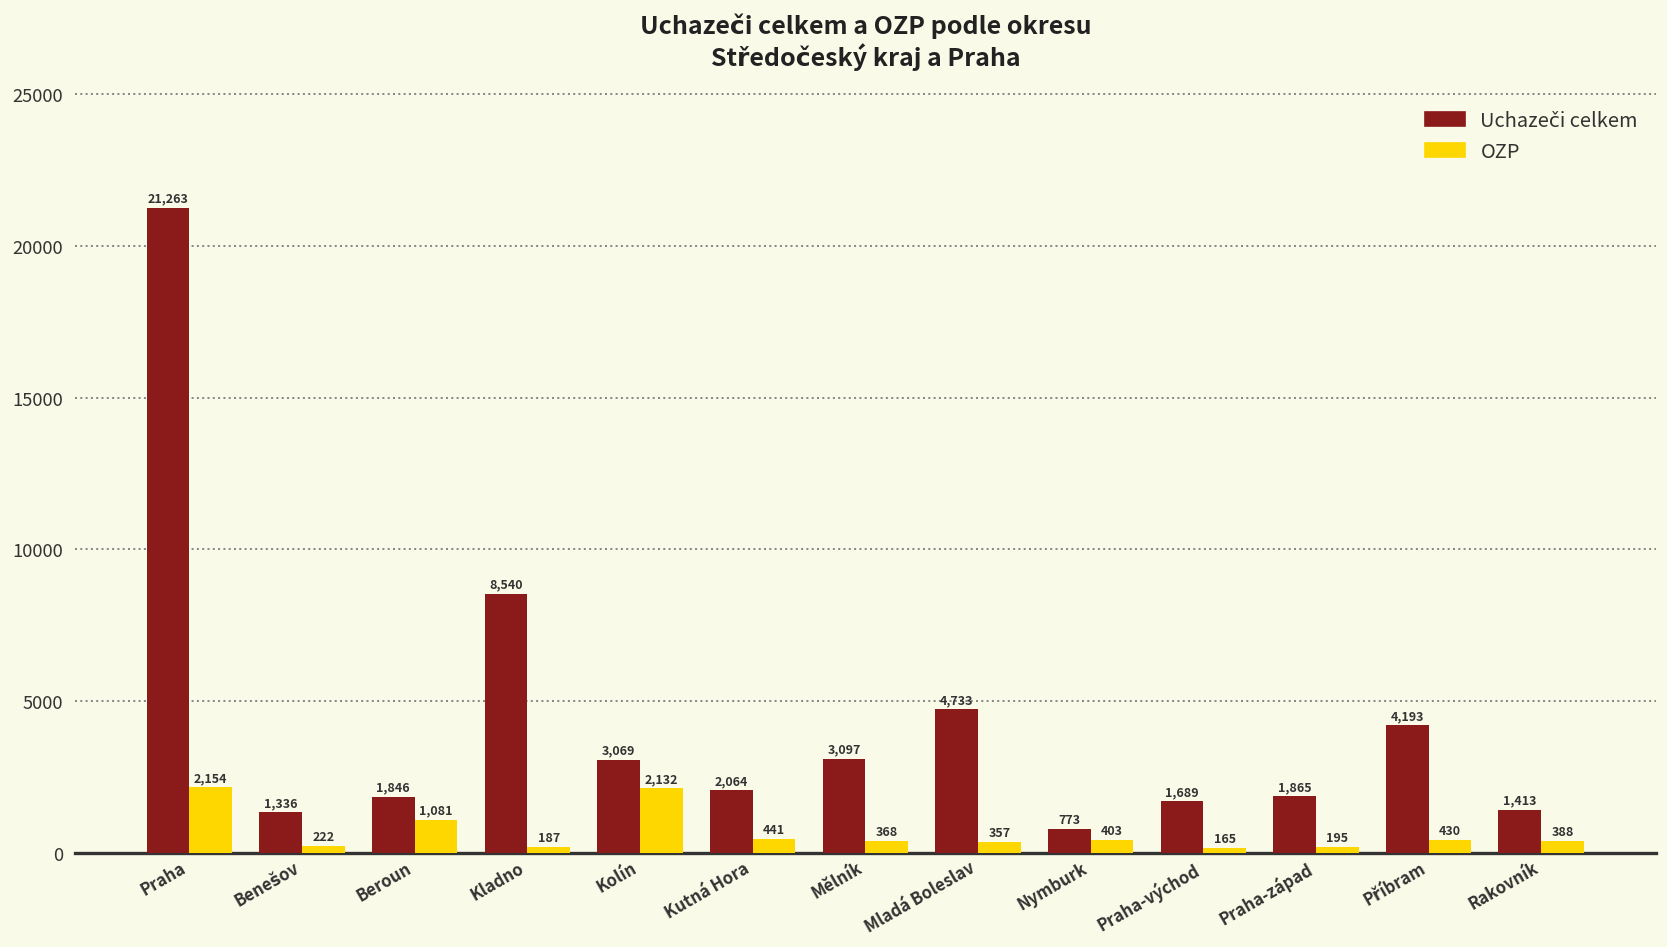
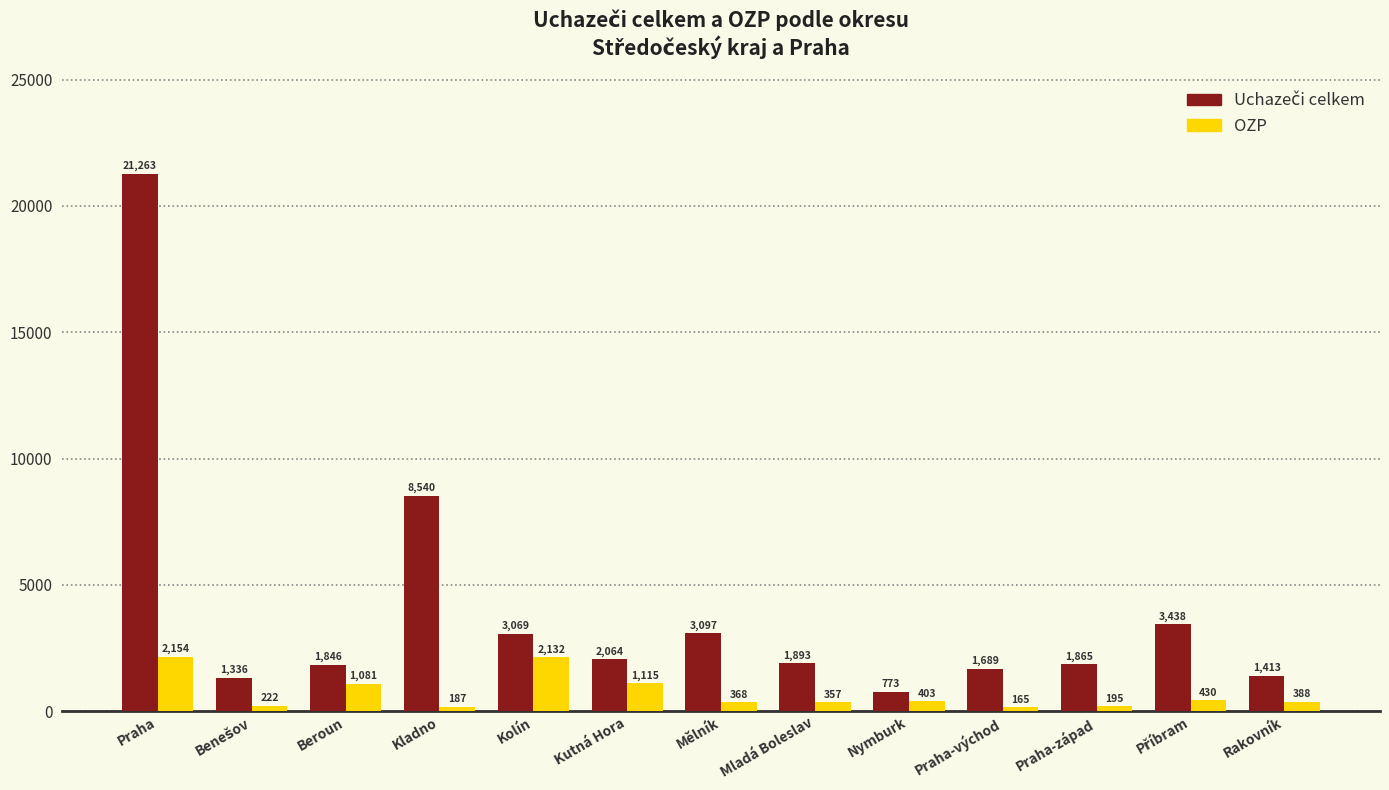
OZP, Kutná Hora: 441 -> 1,115
Uchazeči celkem, Mladá Boleslav: 4,733 -> 1,893
Uchazeči celkem, Příbram: 4,193 -> 3,438
